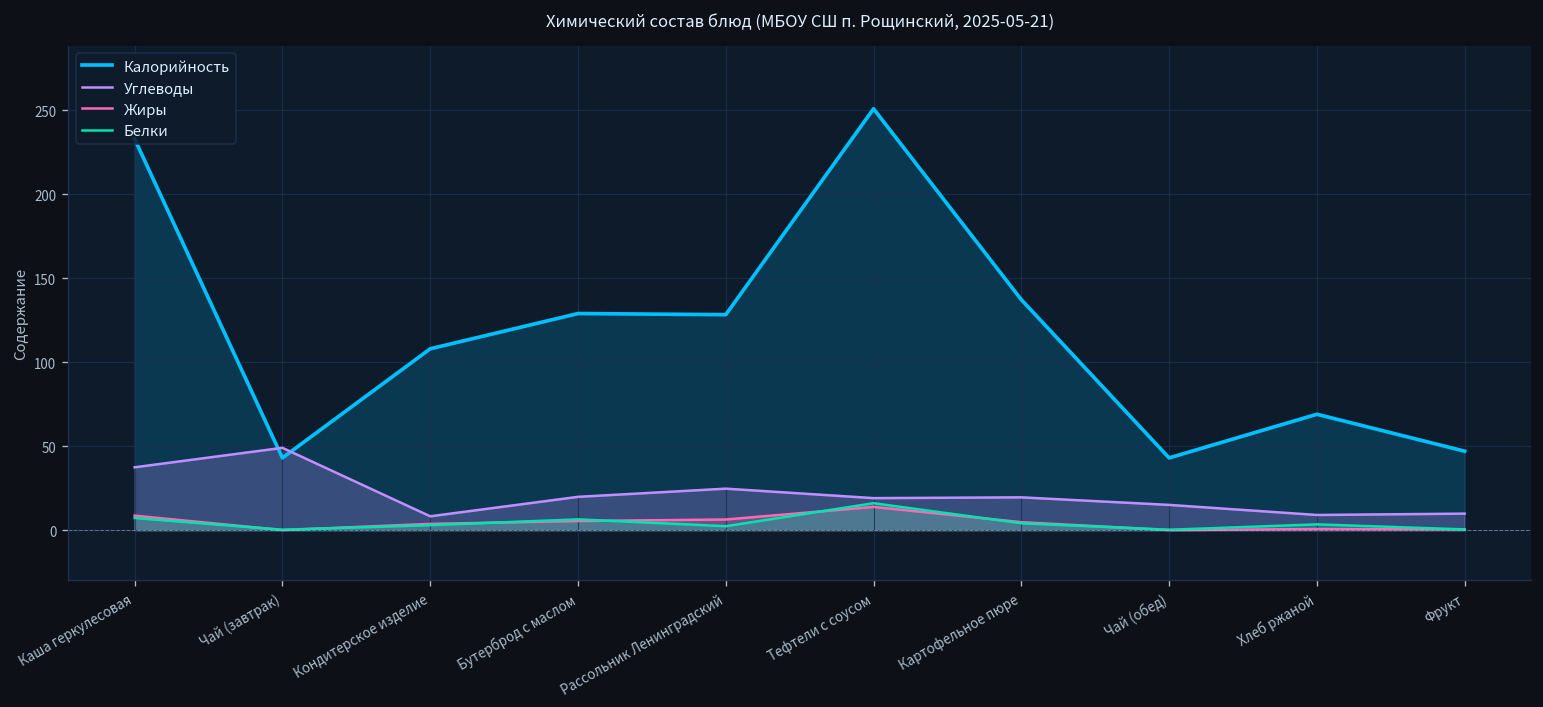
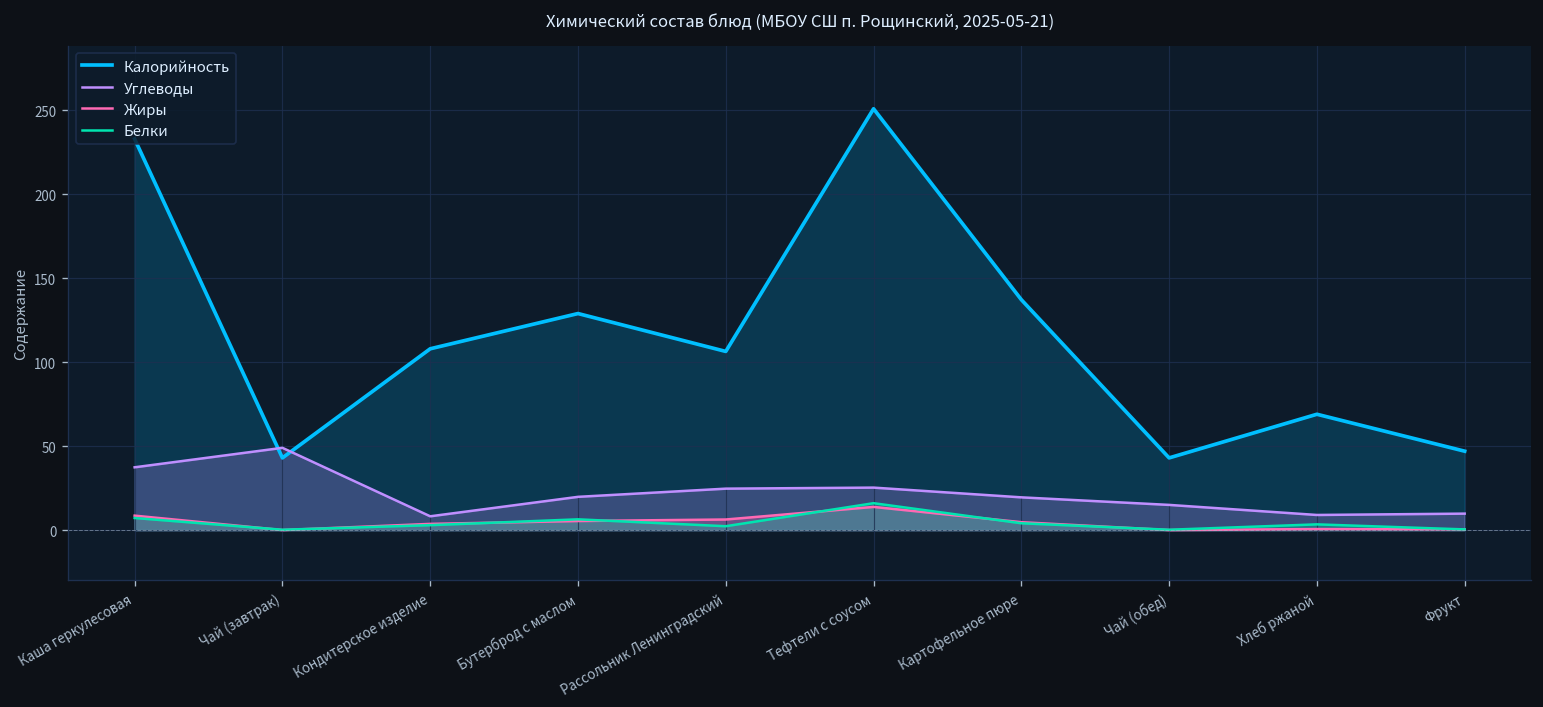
Калорийность, Рассольник Ленинградский: 128 -> 106
Углеводы, Тефтели с соусом: 19 -> 25
